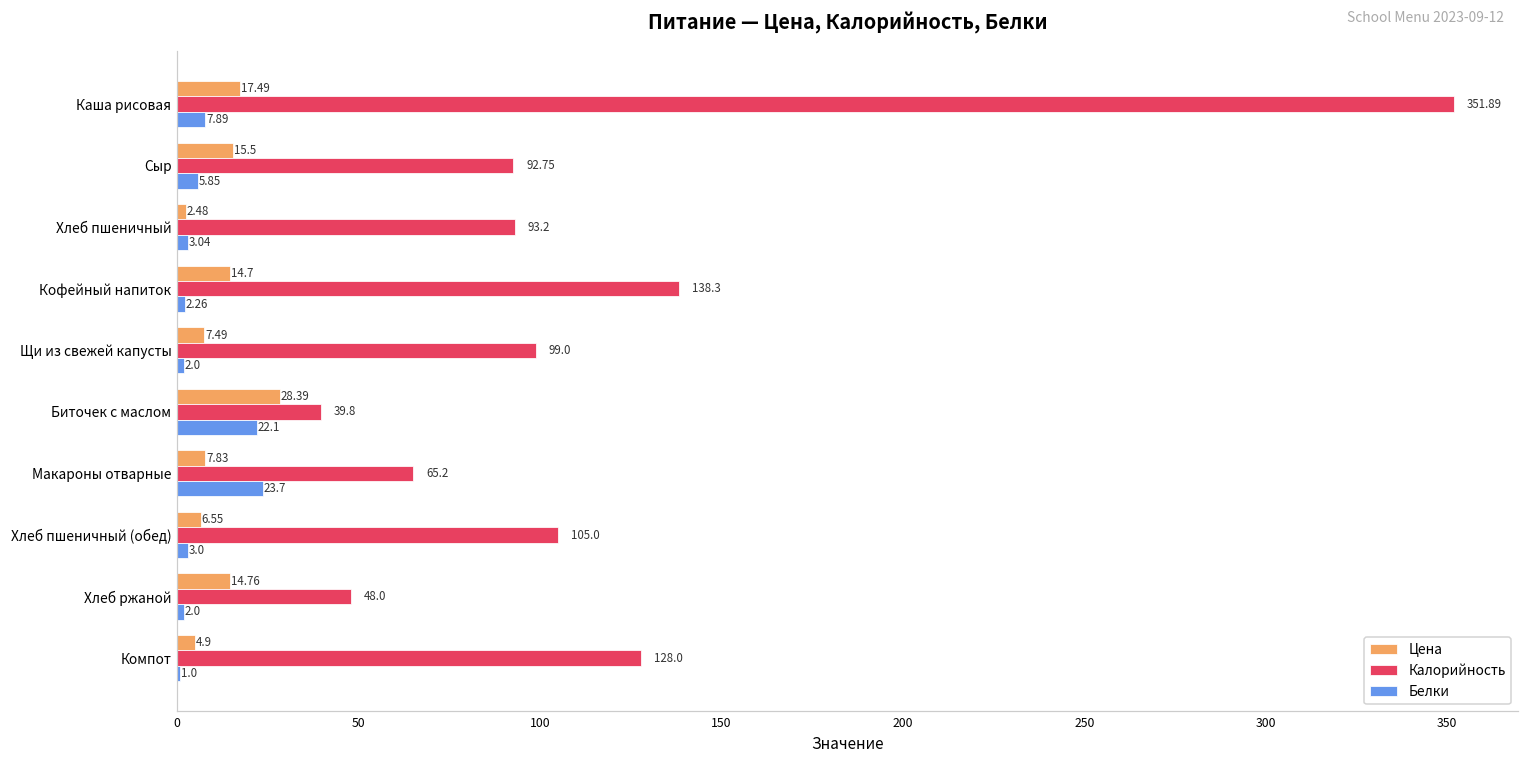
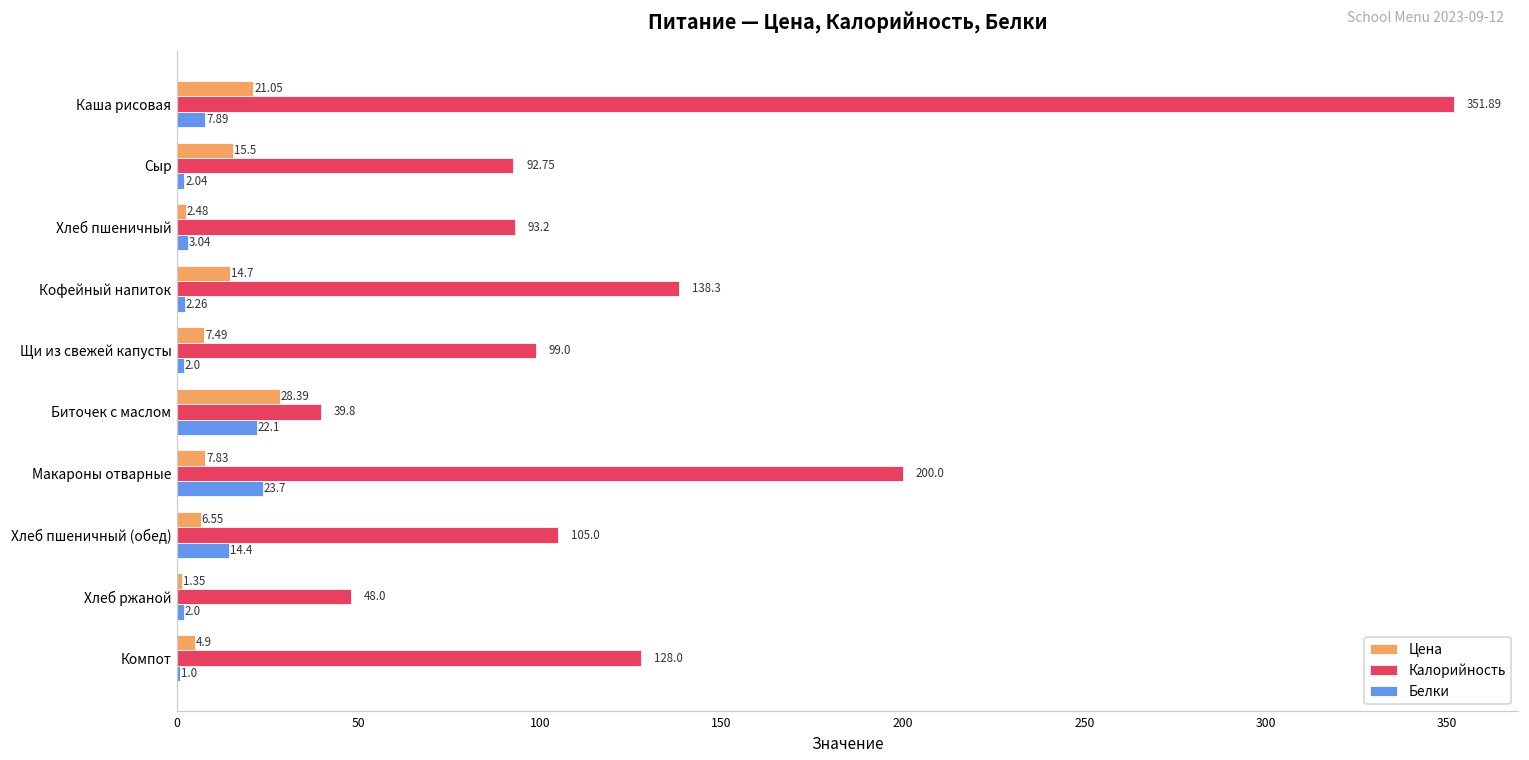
Цена, Каша рисовая: 17.49 -> 21.05
Белки, Сыр: 5.85 -> 2.04
Калорийность, Макароны отварные: 65.2 -> 200.0
Белки, Хлеб пшеничный (обед): 3.0 -> 14.4
Цена, Хлеб ржаной: 14.76 -> 1.35
